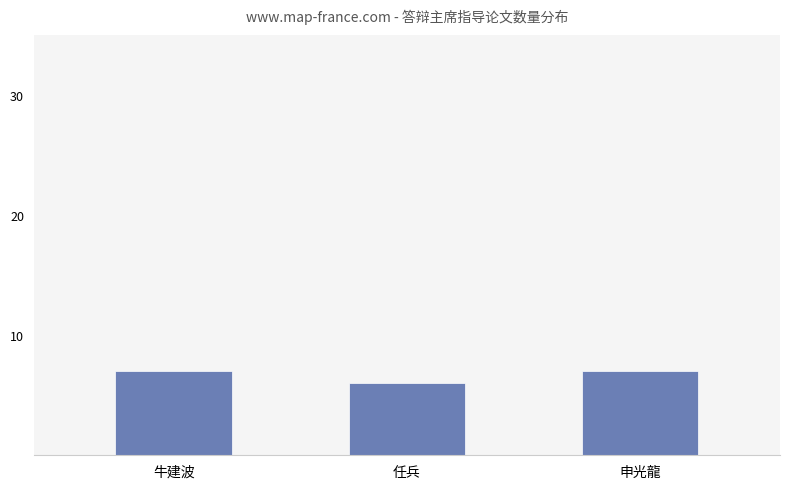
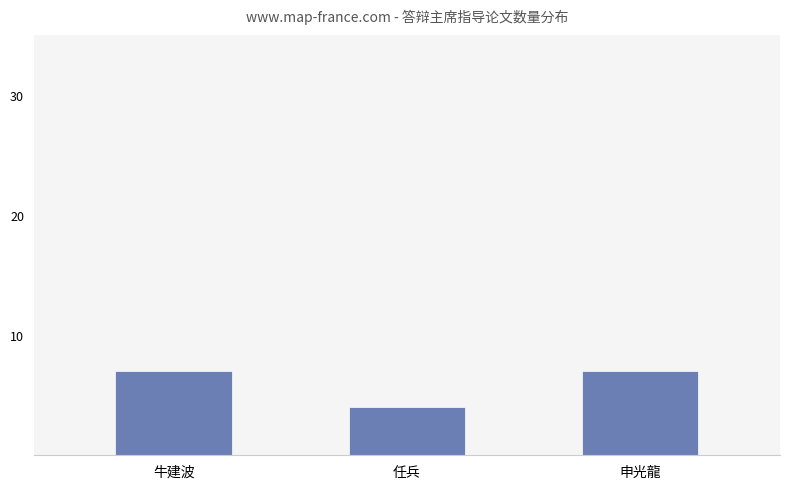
任兵: 6 -> 4
